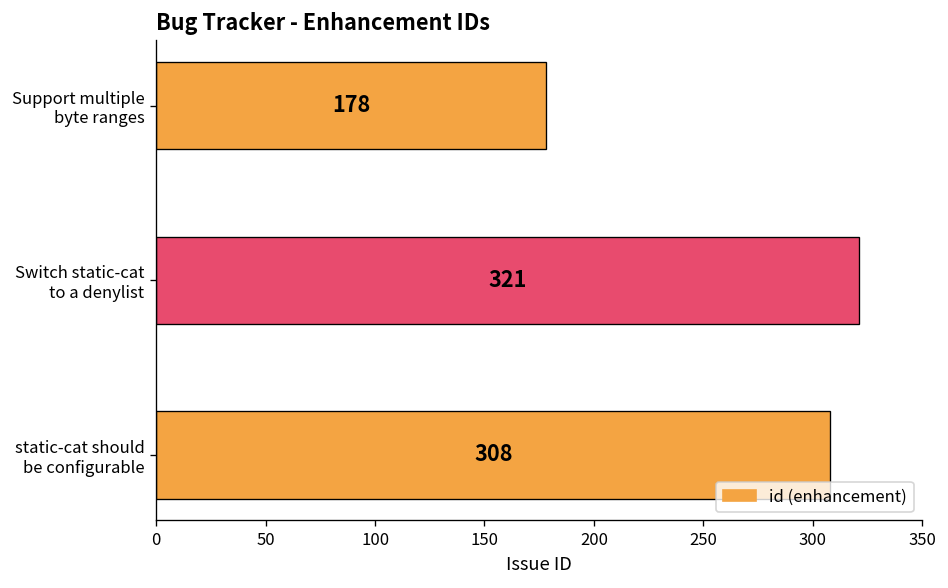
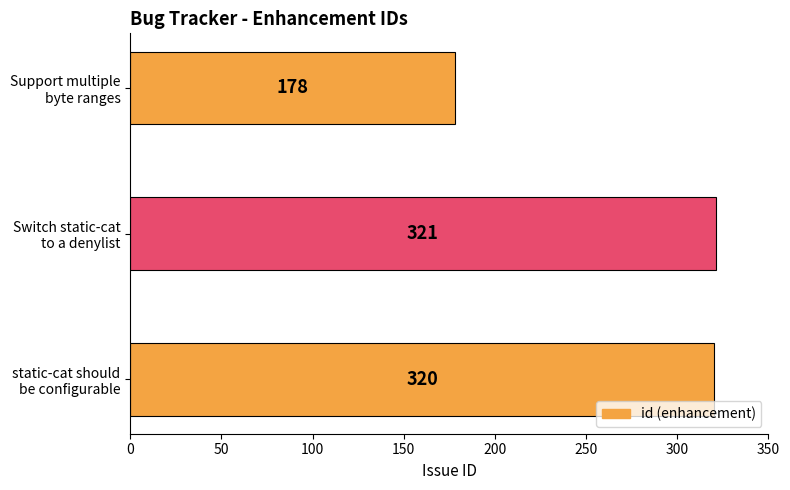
static-cat should be configurable: 308 -> 320
